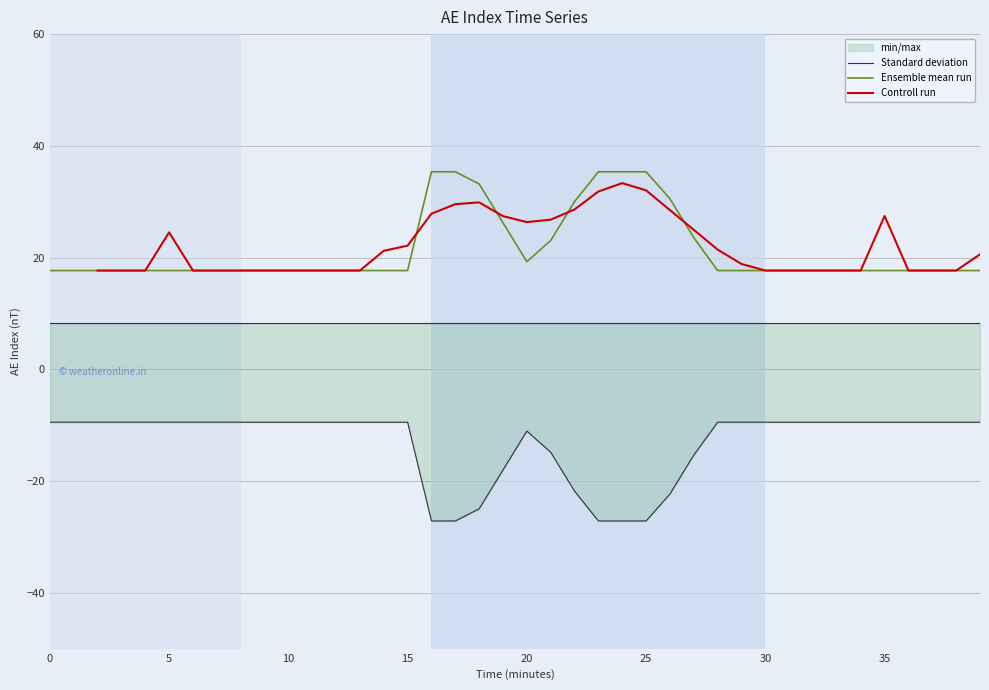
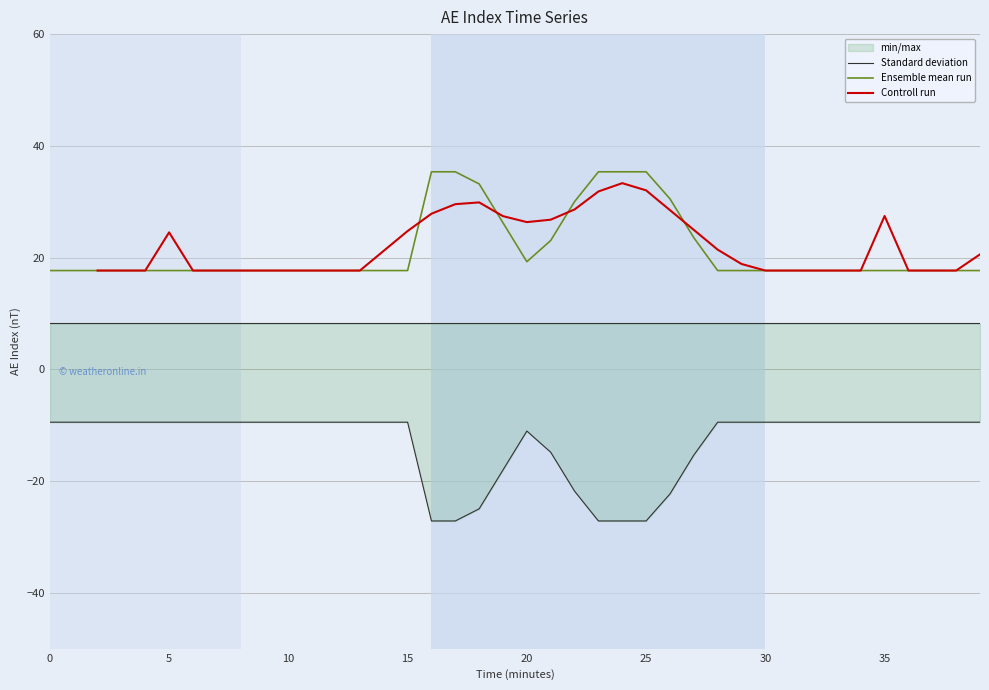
Controll run, 15: 22 -> 25
